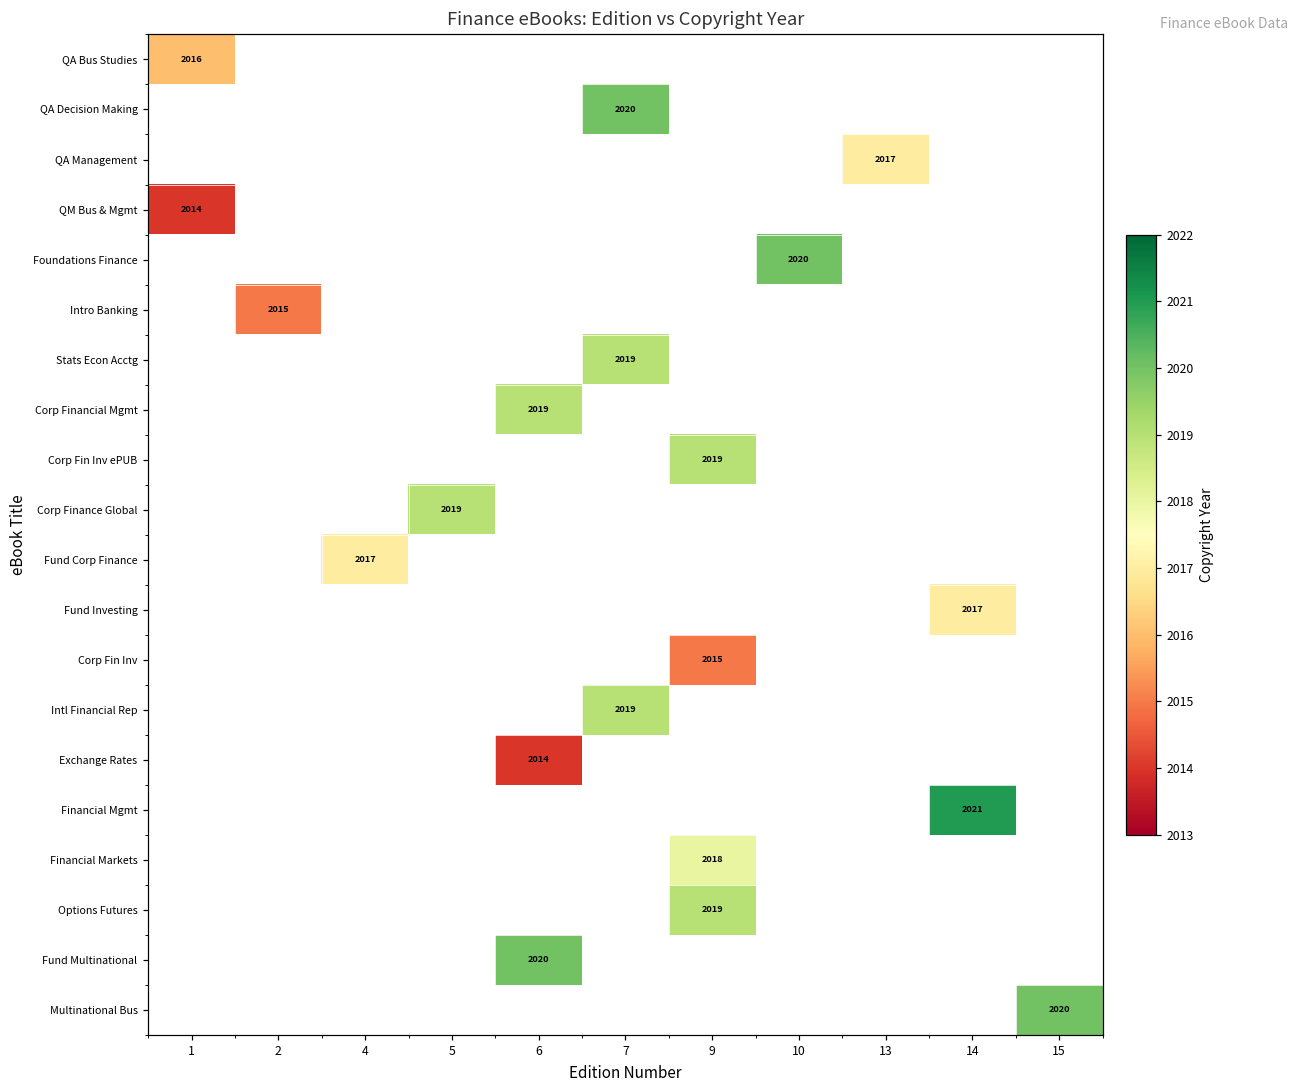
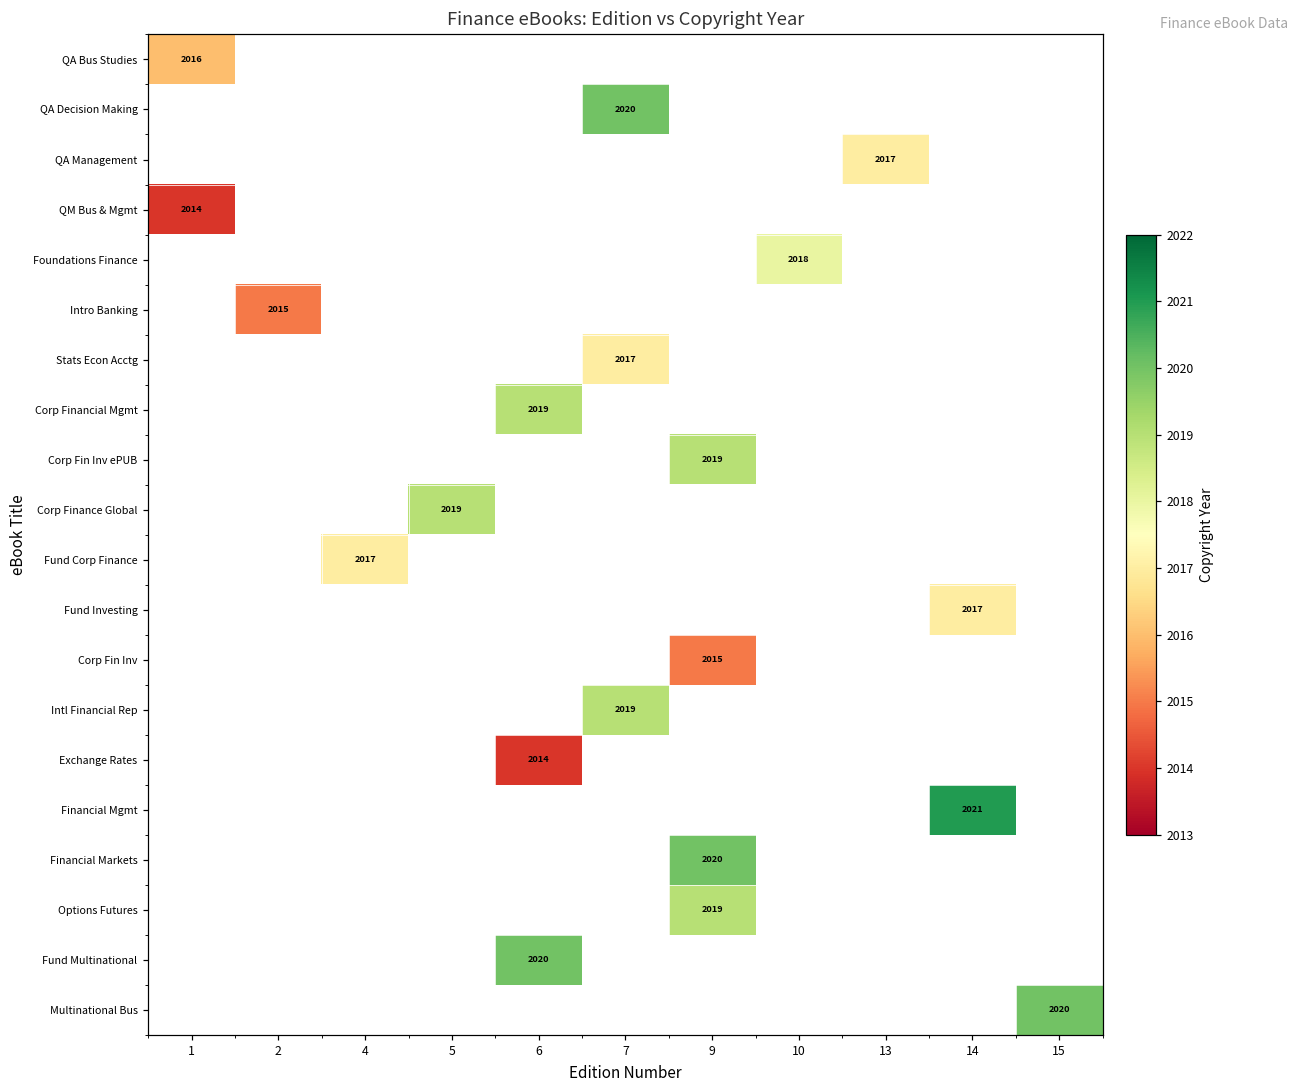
Foundations Finance, 10: 2020 -> 2018
Stats Econ Acctg, 7: 2019 -> 2017
Financial Markets, 9: 2018 -> 2020
